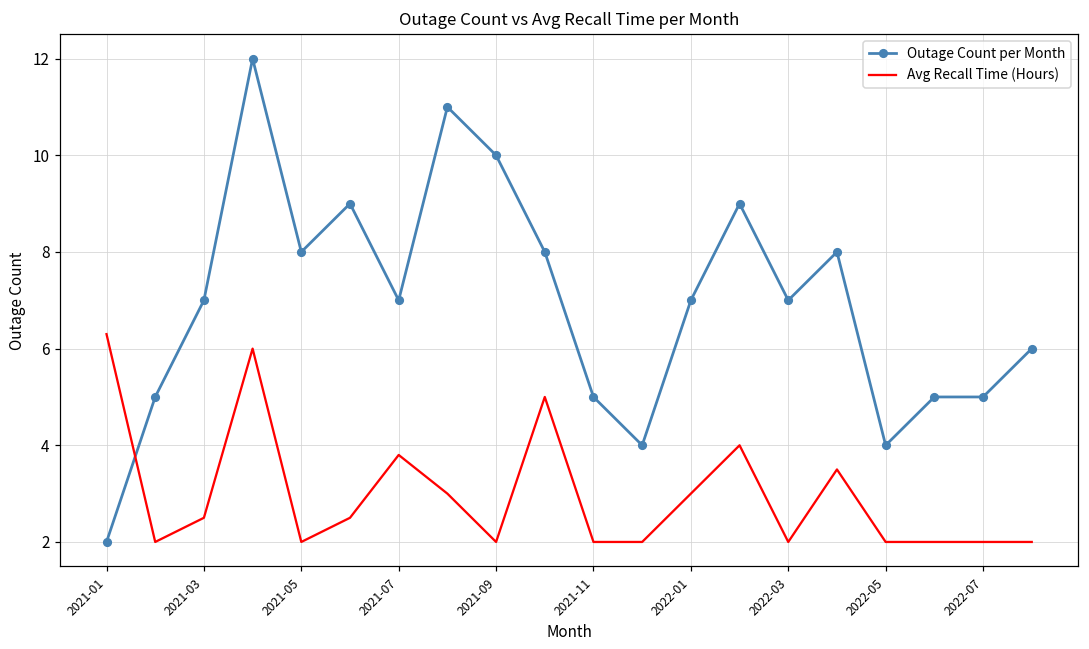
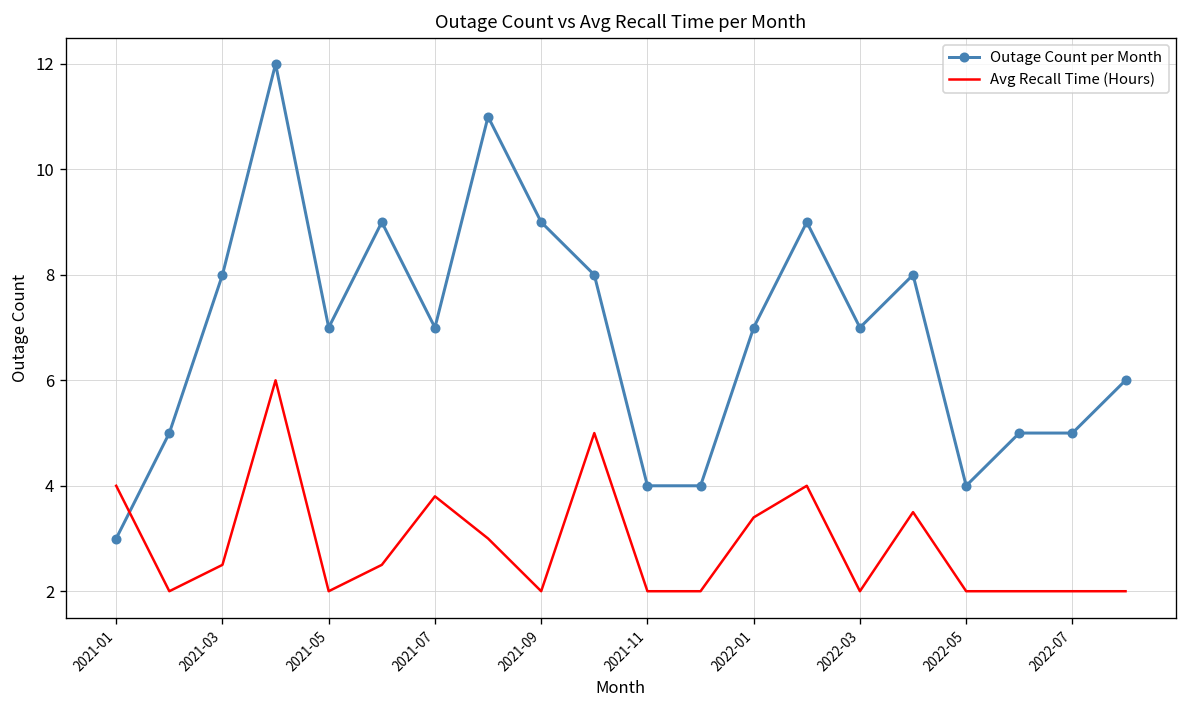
Outage Count per Month, 2021-01: 2 -> 3
Avg Recall Time (Hours), 2021-01: 6.3 -> 4.0
Outage Count per Month, 2021-03: 7 -> 8
Outage Count per Month, 2021-05: 8 -> 7
Outage Count per Month, 2021-09: 10 -> 9
Outage Count per Month, 2021-11: 5 -> 4
Avg Recall Time (Hours), 2022-01: 3.0 -> 3.4
